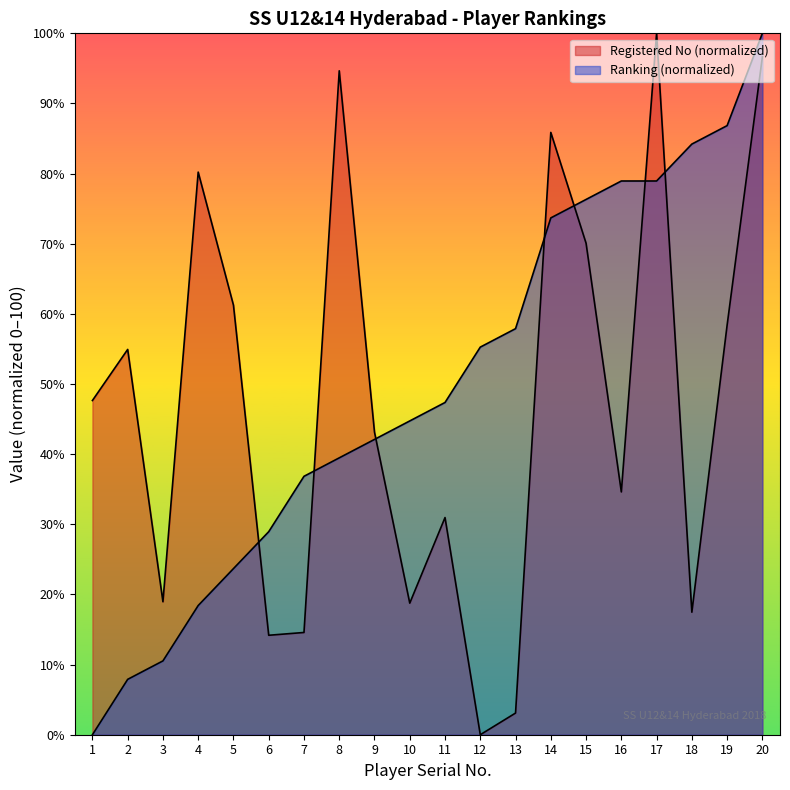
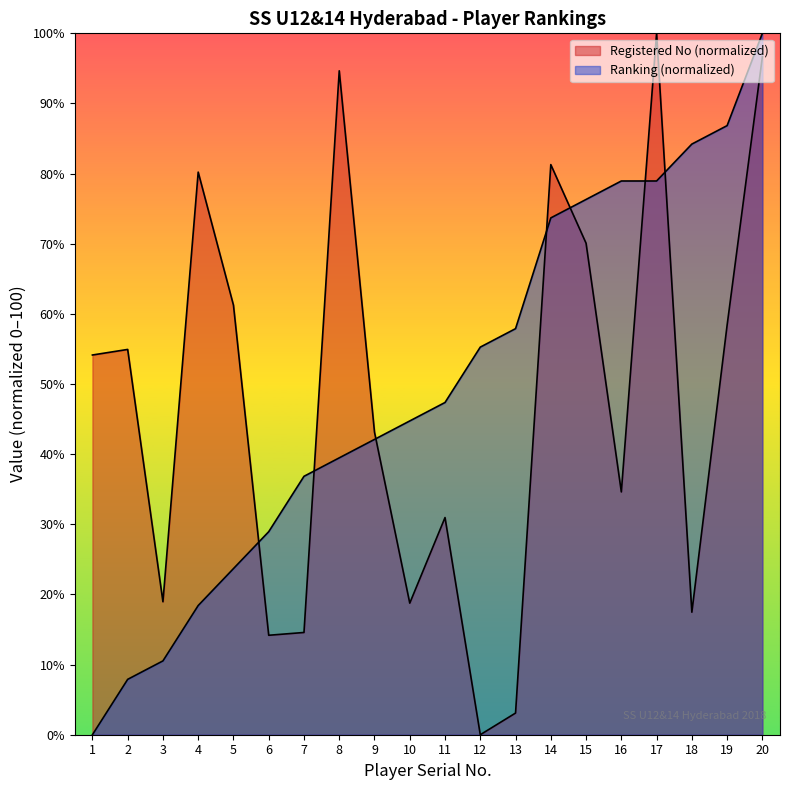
Registered No (normalized), 1: 48% -> 54%
Registered No (normalized), 14: 86% -> 81%
